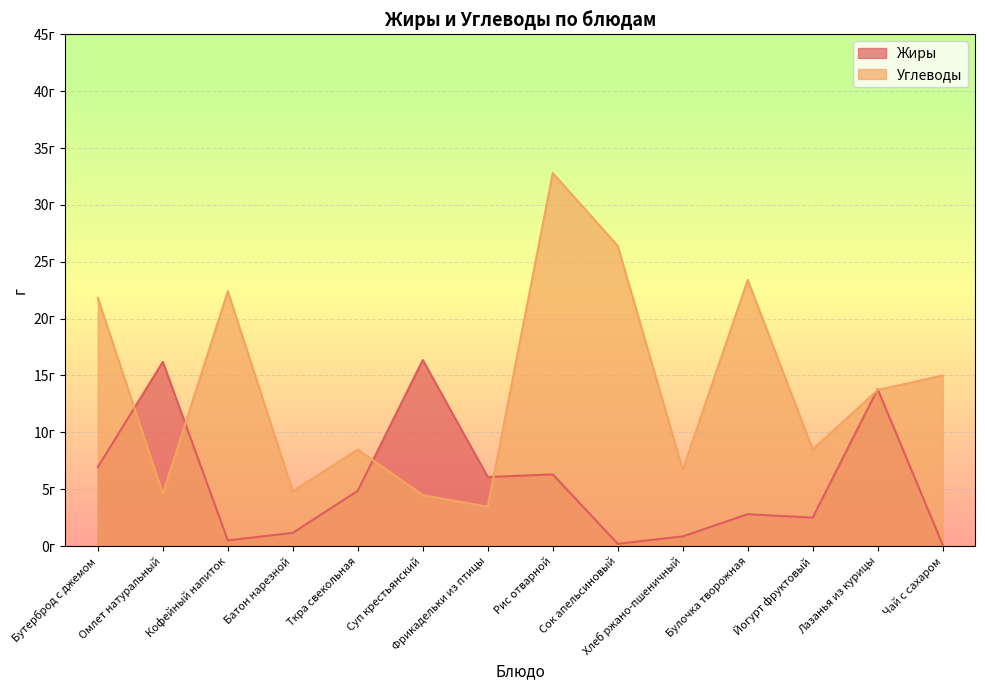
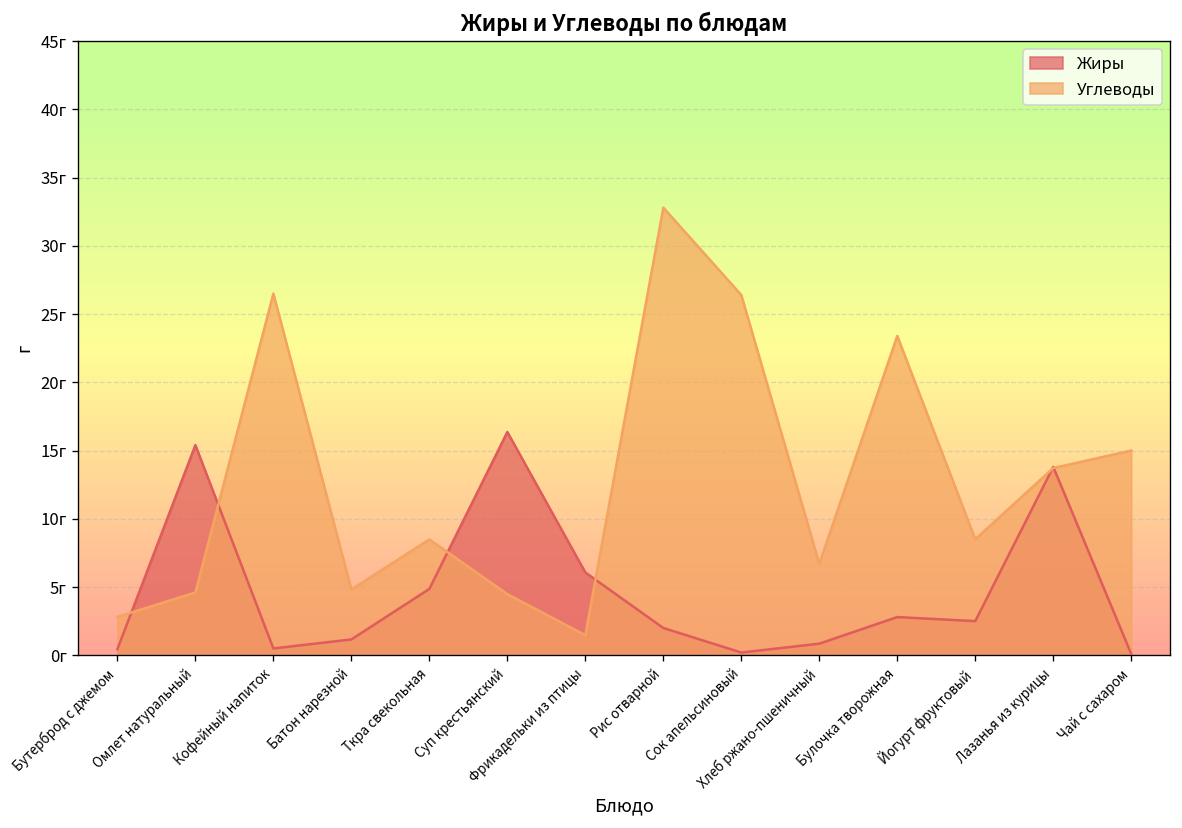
Жиры, Бутерброд с джемом: 6.9г -> 0.5г
Углеводы, Бутерброд с джемом: 21.8г -> 2.8г
Жиры, Омлет натуральный: 16.2г -> 15.4г
Углеводы, Кофейный напиток: 22.4г -> 26.5г
Углеводы, Фрикадельки из птицы: 3.5г -> 1.5г
Жиры, Рис отварной: 6.3г -> 2.0г
